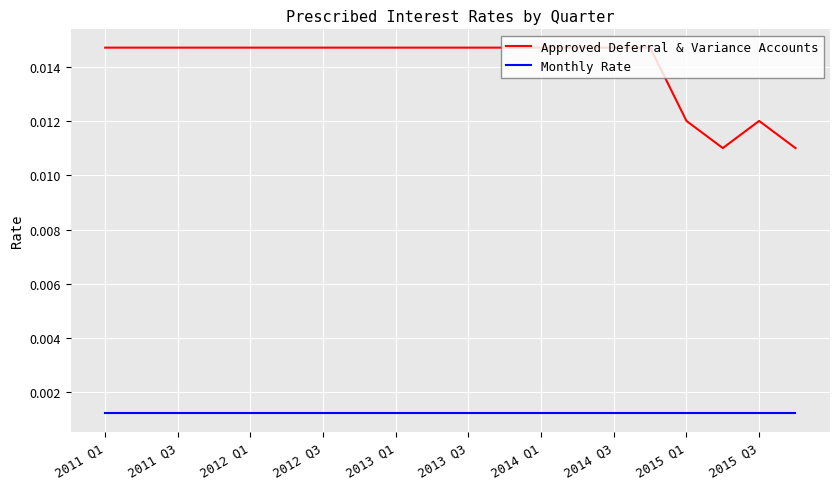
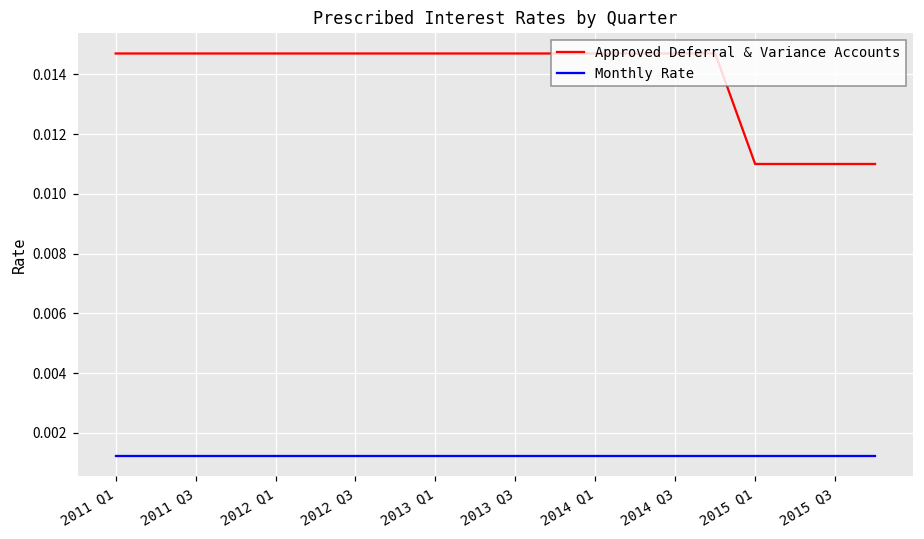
Approved Deferral & Variance Accounts, 2015 Q1: 0.012 -> 0.011
Approved Deferral & Variance Accounts, 2015 Q3: 0.012 -> 0.011
